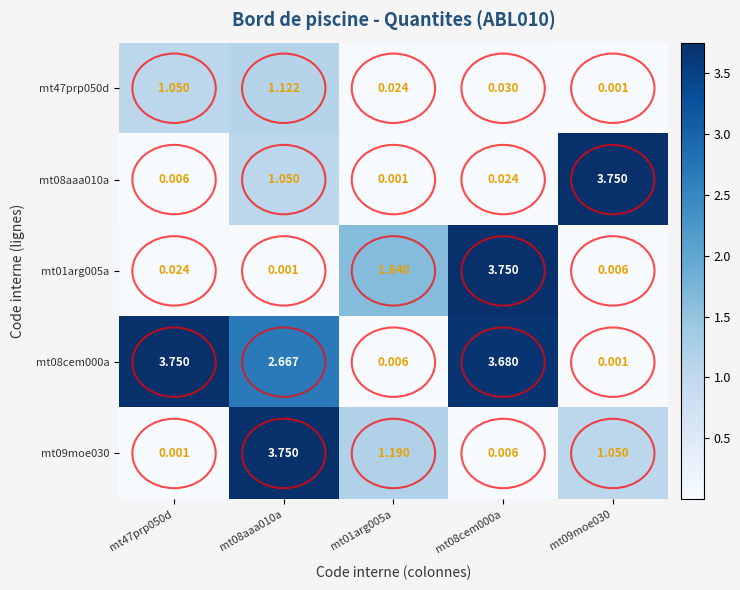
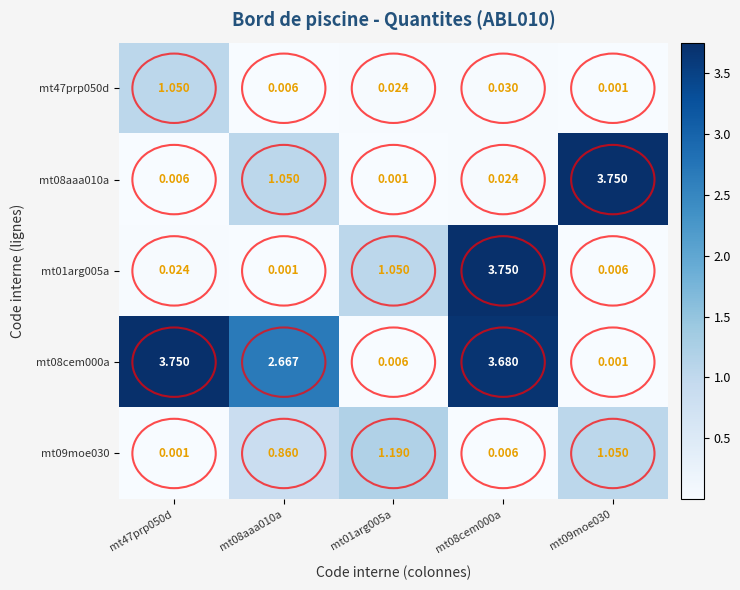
mt47prp050d, mt08aaa010a: 1.122 -> 0.006
mt01arg005a, mt01arg005a: 1.640 -> 1.050
mt09moe030, mt08aaa010a: 3.750 -> 0.860
